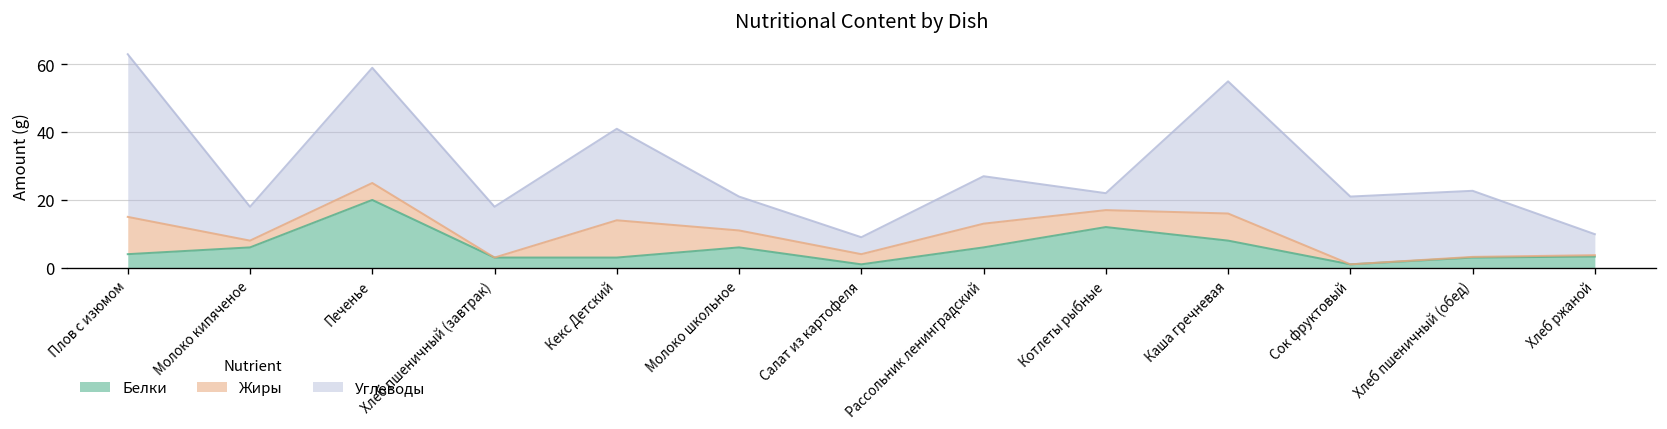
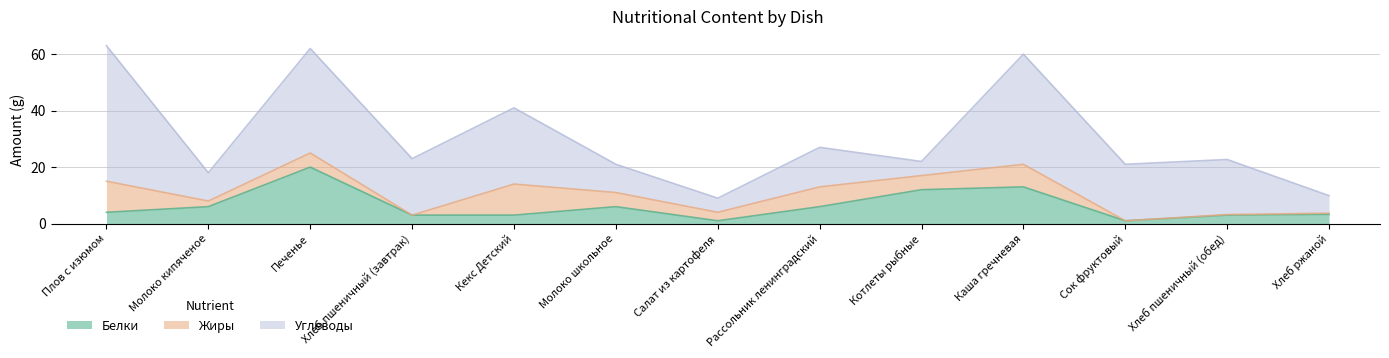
Углеводы, Печенье: 34 -> 37
Углеводы, Хлеб пшеничный (завтрак): 15 -> 20
Белки, Каша гречневая: 8 -> 13
